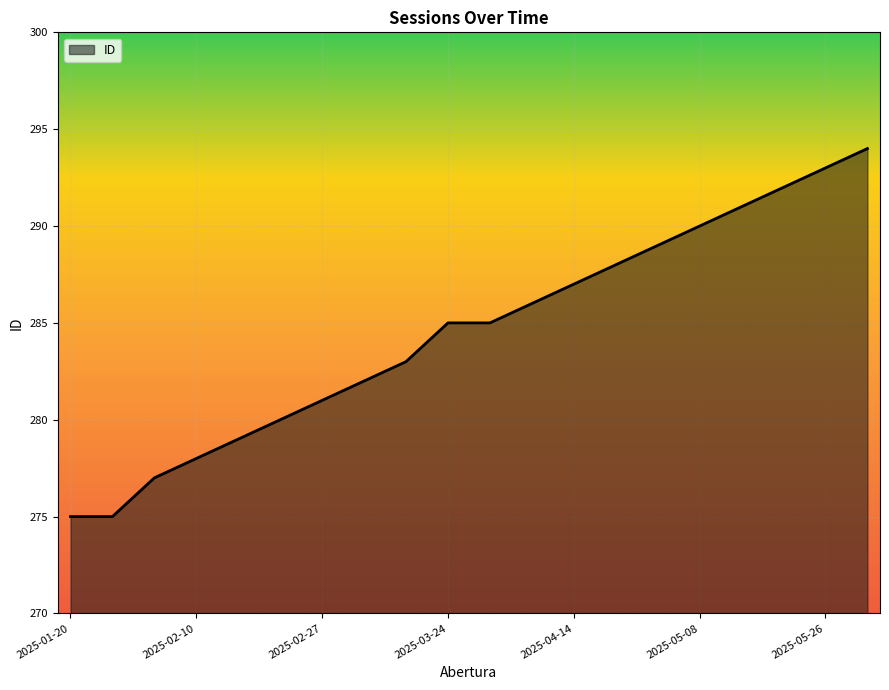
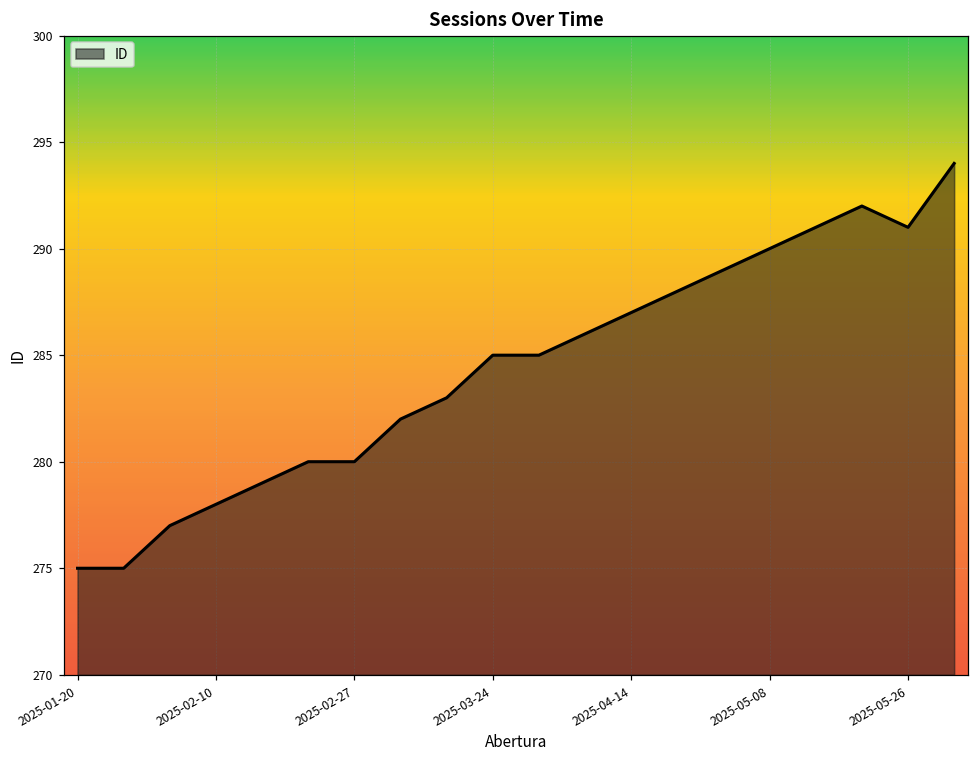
2025-02-27: 281 -> 280
2025-05-26: 293 -> 291
